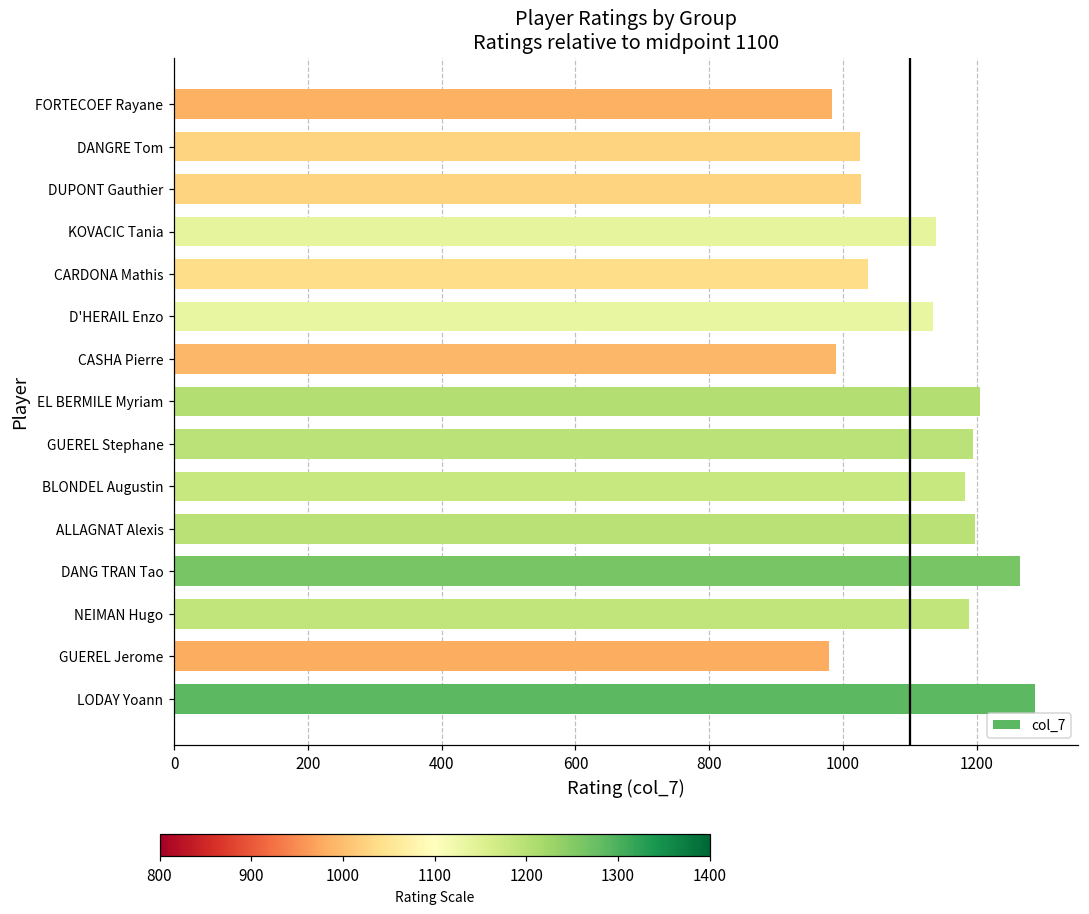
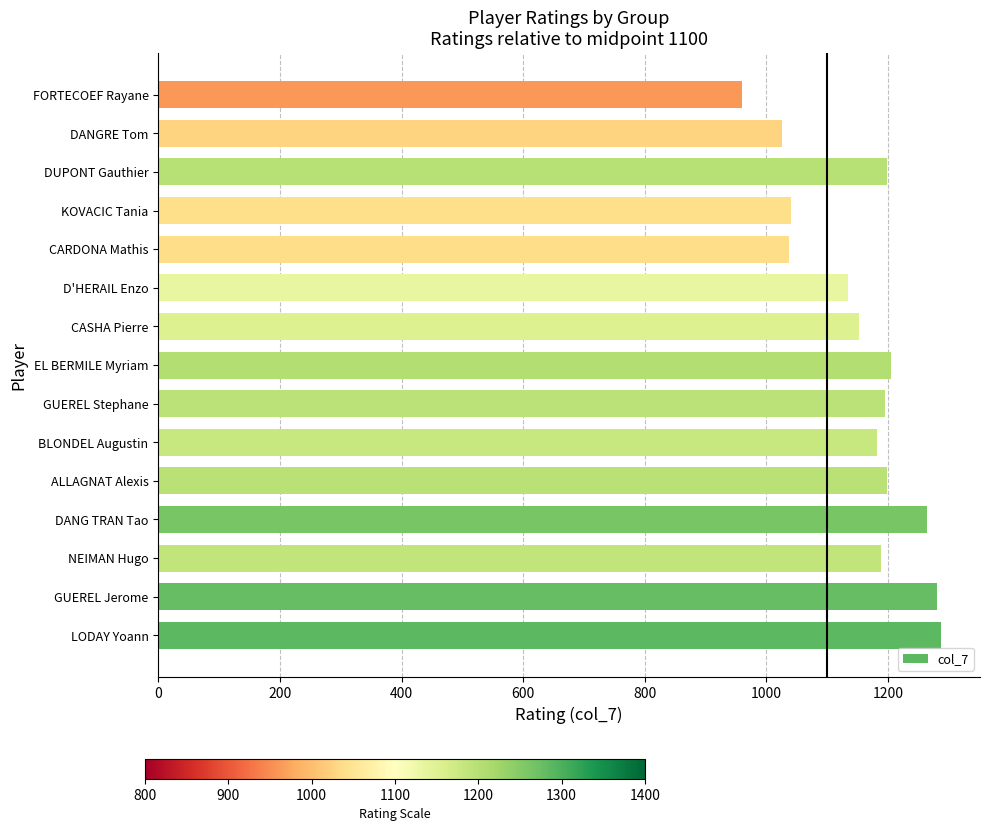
FORTECOEF Rayane: 980 -> 960
DUPONT Gauthier: 1030 -> 1200
KOVACIC Tania: 1140 -> 1040
CASHA Pierre: 990 -> 1150
GUEREL Jerome: 980 -> 1280
